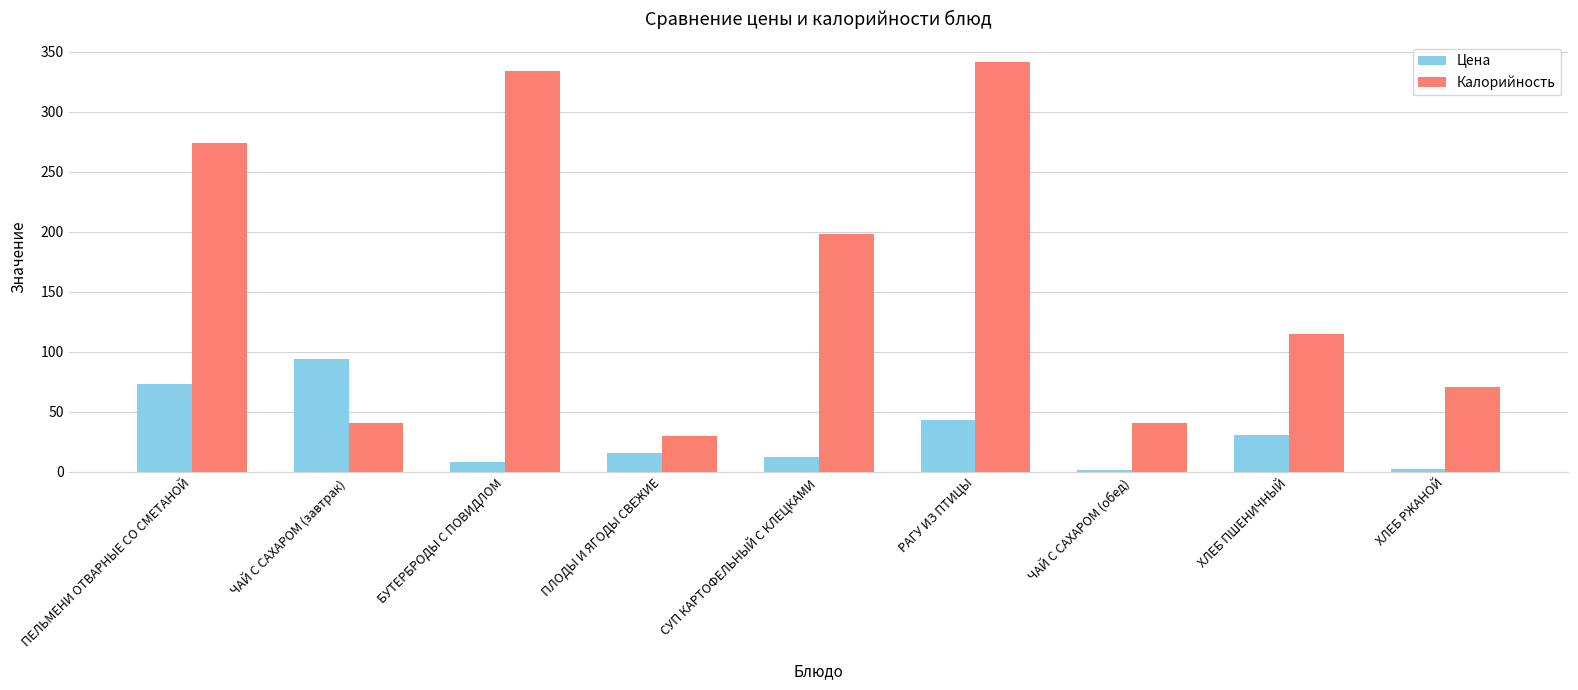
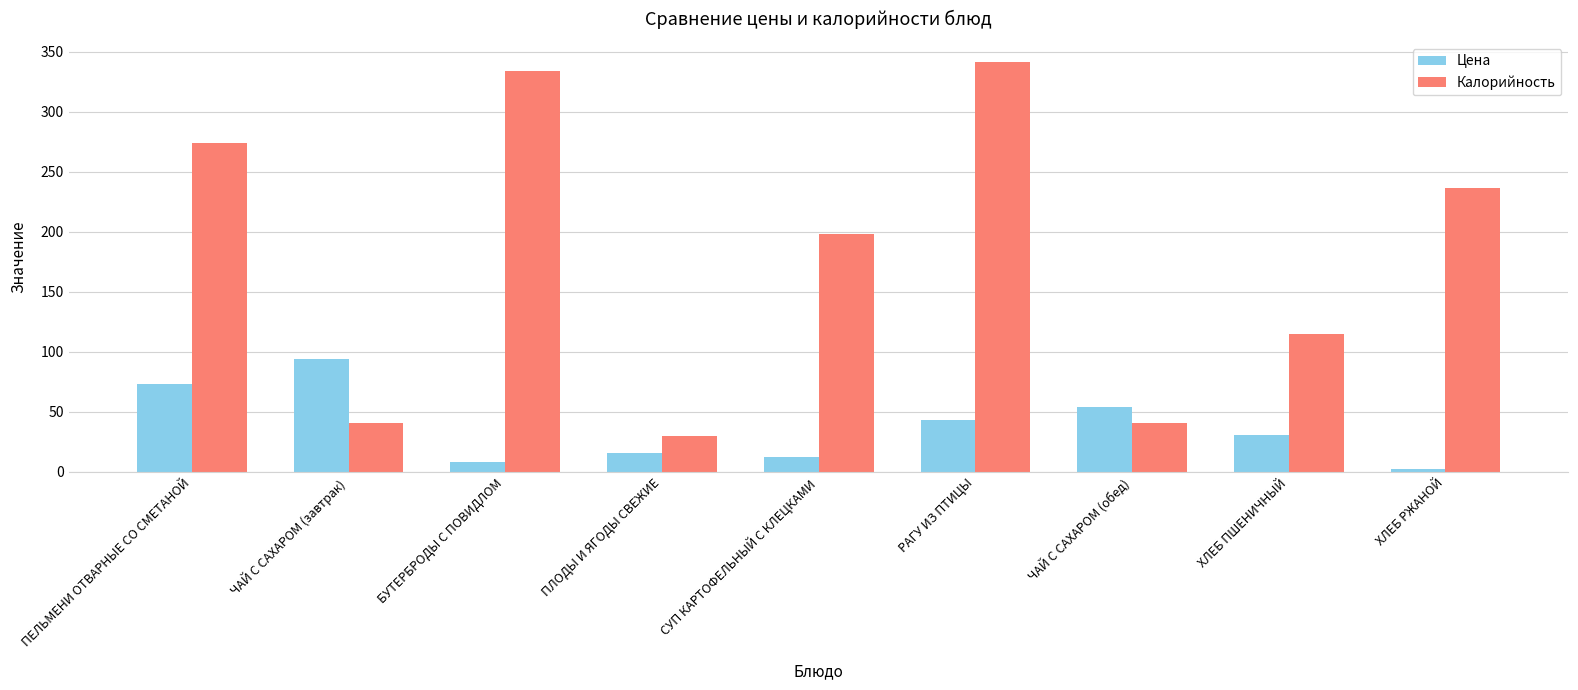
Цена, ЧАЙ С САХАРОМ (обед): 1 -> 54
Калорийность, ХЛЕБ РЖАНОЙ: 71 -> 236
